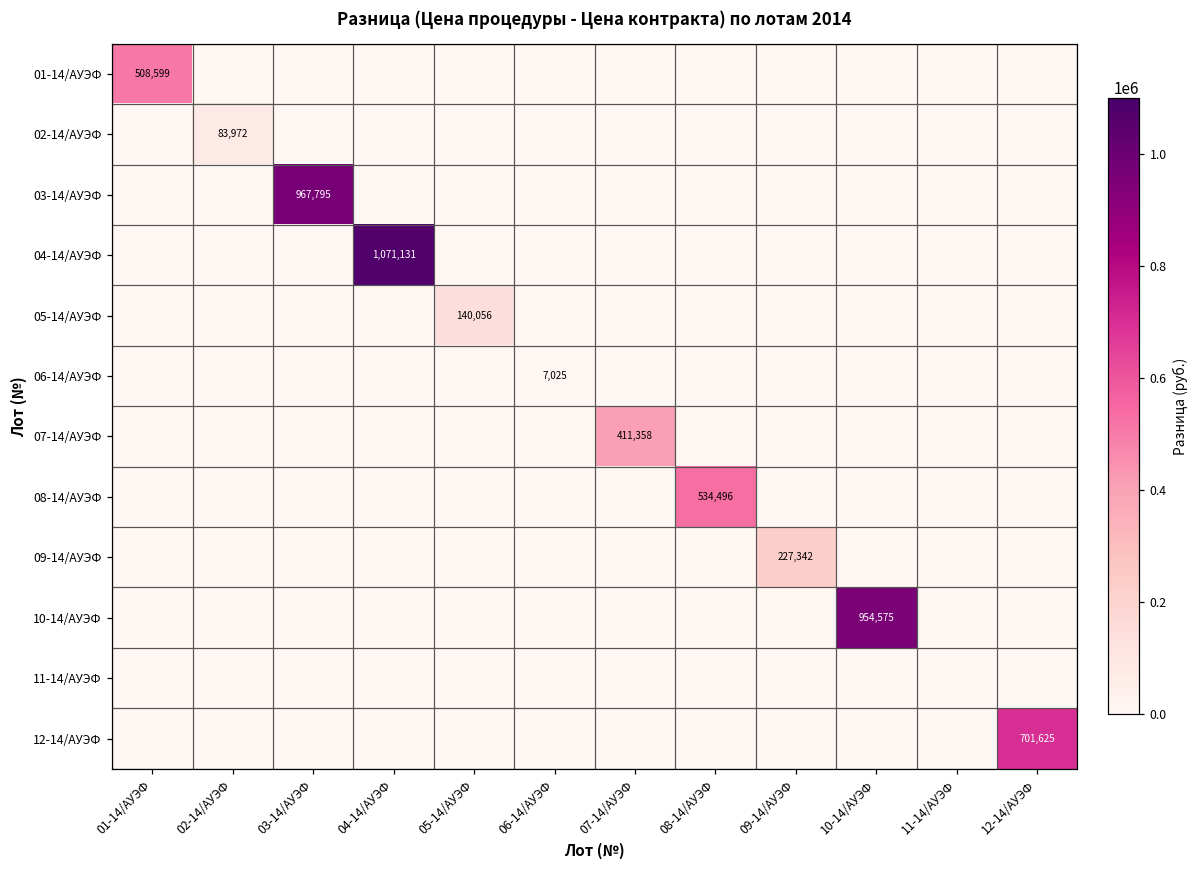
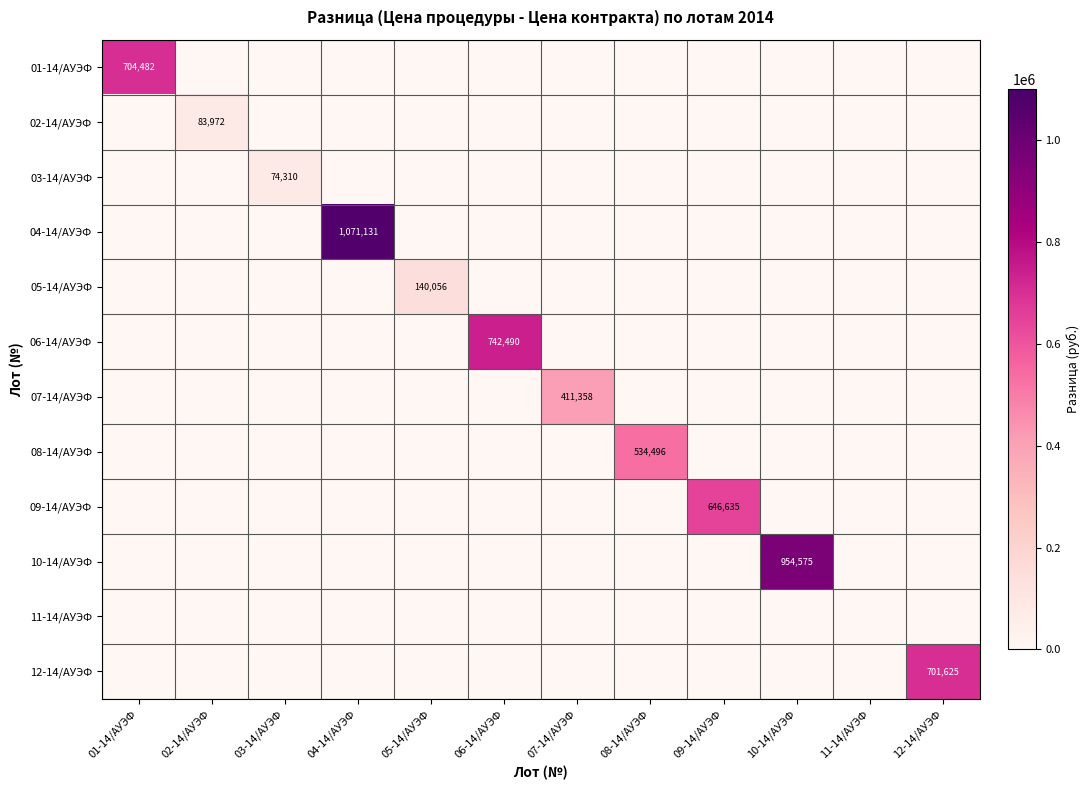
01-14/АУЭФ, 01-14/АУЭФ: 508,599 -> 704,482
03-14/АУЭФ, 03-14/АУЭФ: 967,795 -> 74,310
06-14/АУЭФ, 06-14/АУЭФ: 7,025 -> 742,490
09-14/АУЭФ, 09-14/АУЭФ: 227,342 -> 646,635
